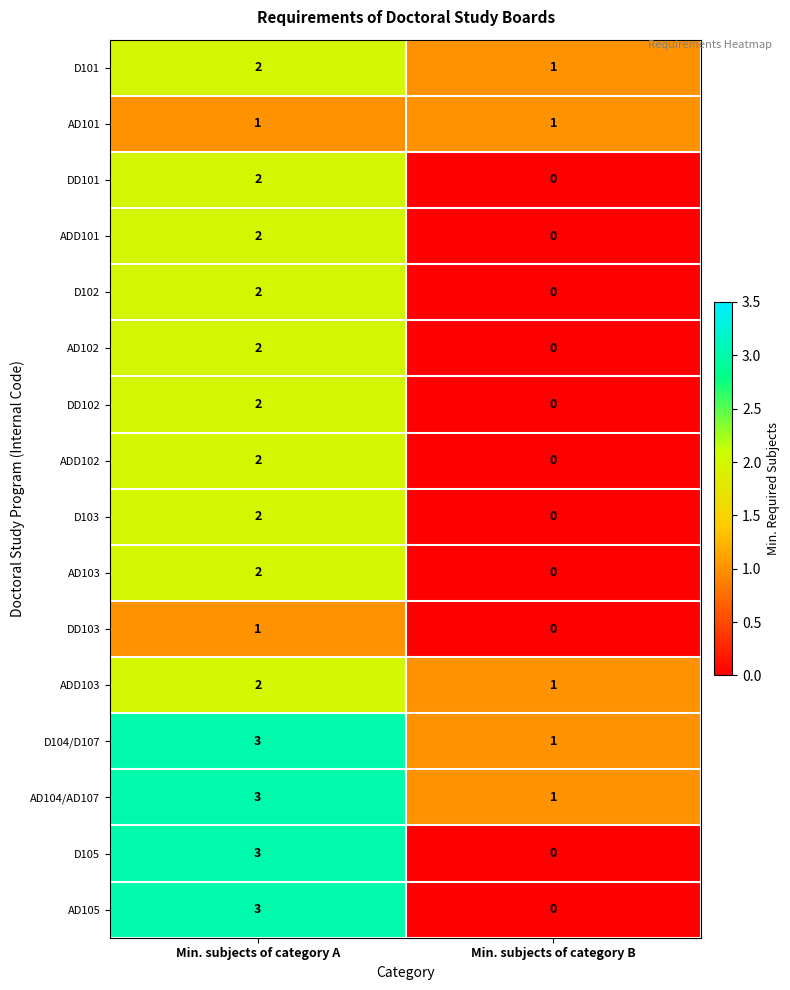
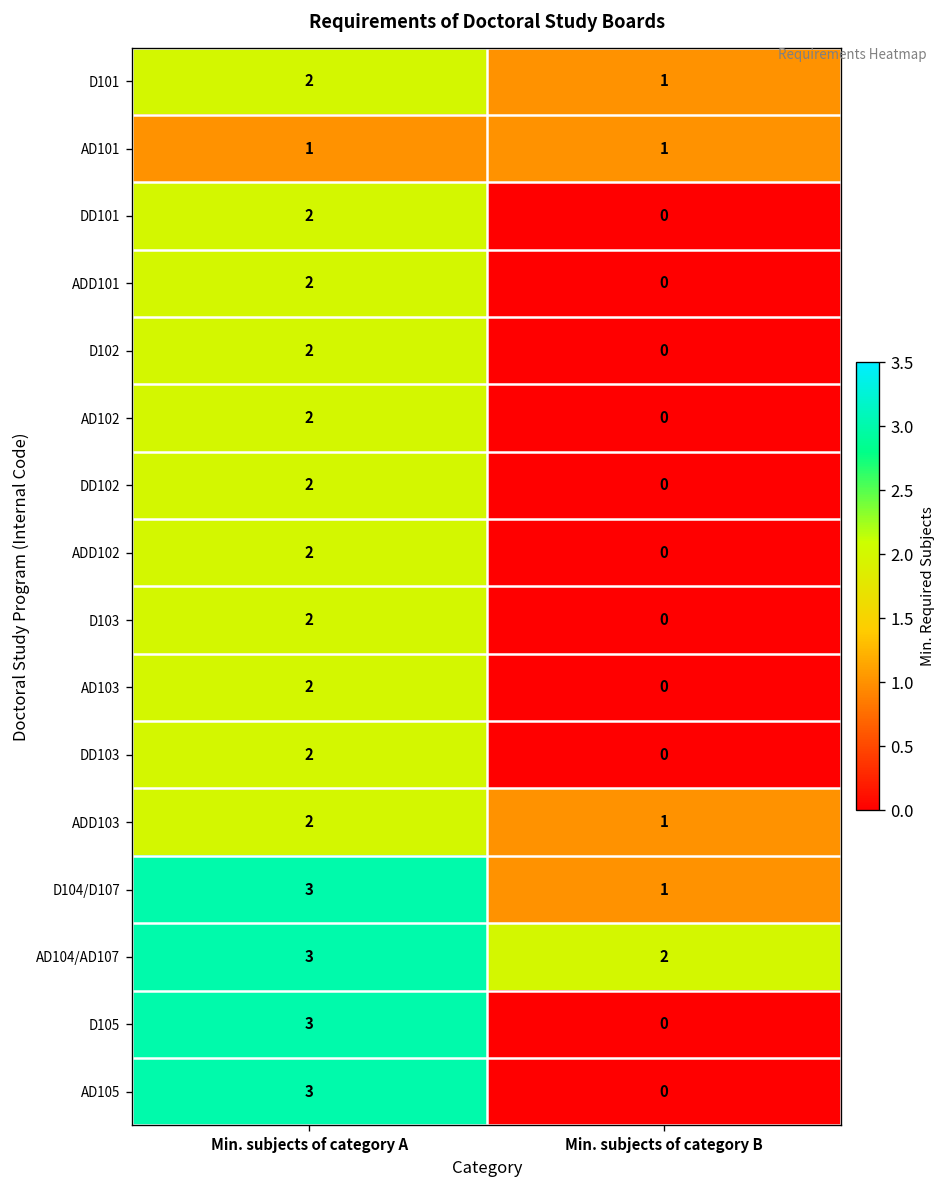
DD103, Min. subjects of category A: 1 -> 2
AD104/AD107, Min. subjects of category B: 1 -> 2
